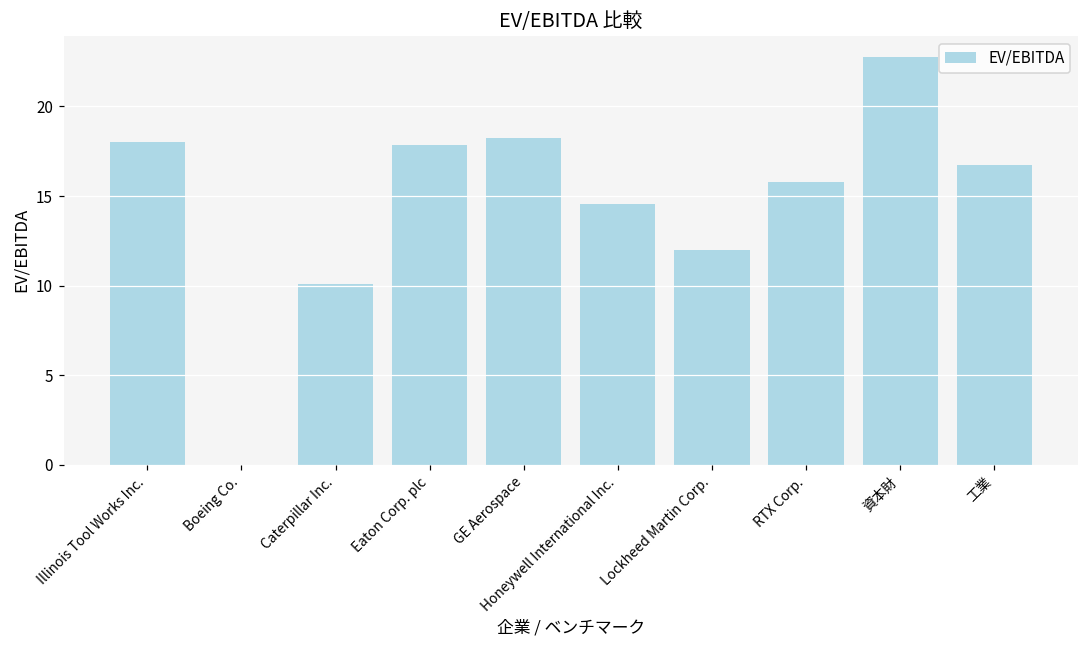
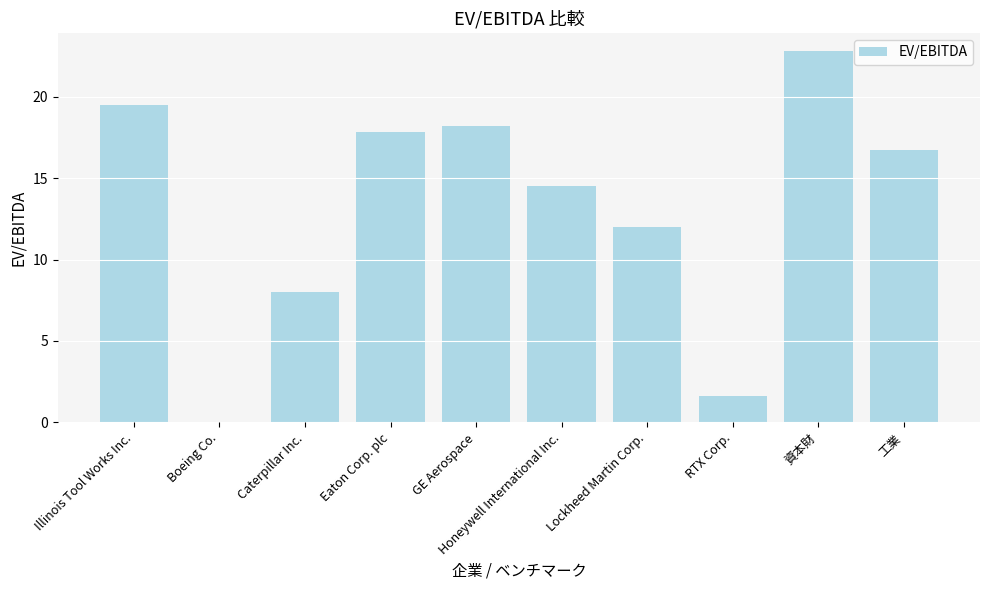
Illinois Tool Works Inc.: 18.0 -> 19.5
Caterpillar Inc.: 10.1 -> 8.0
RTX Corp.: 15.8 -> 1.6
